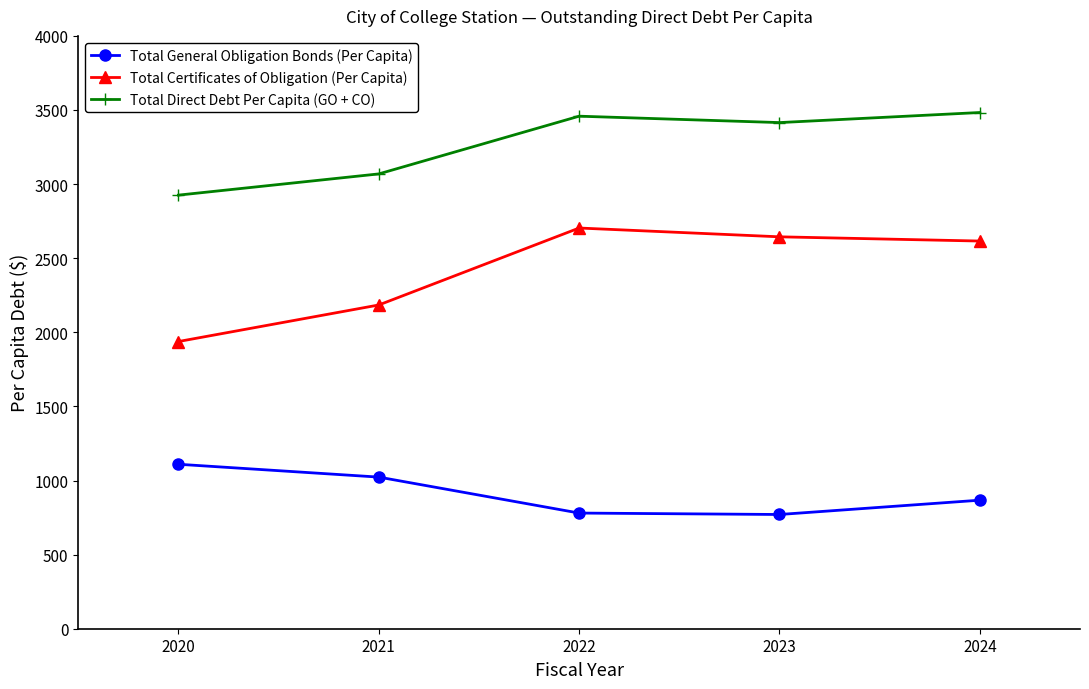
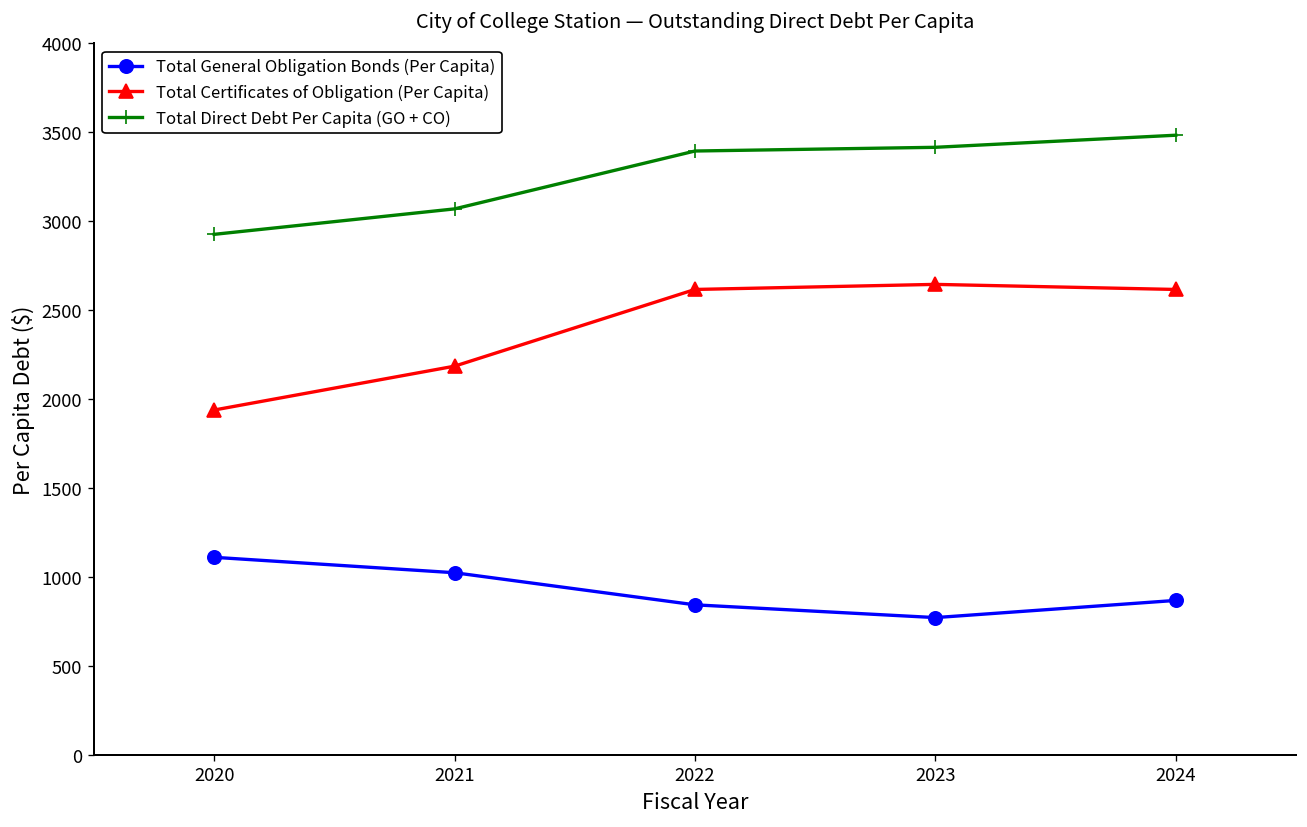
Total General Obligation Bonds (Per Capita), 2022: 780 -> 840
Total Certificates of Obligation (Per Capita), 2022: 2700 -> 2620
Total Direct Debt Per Capita (GO + CO), 2022: 3460 -> 3390
